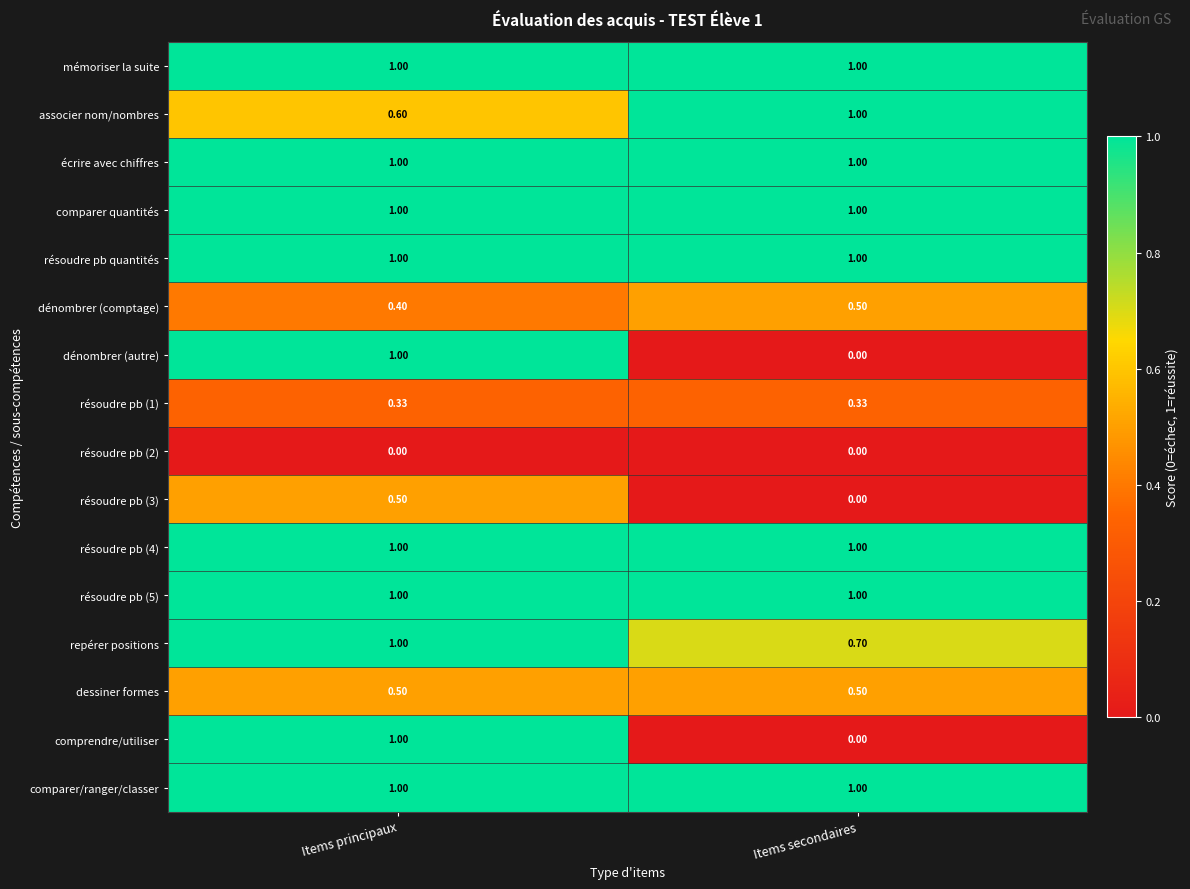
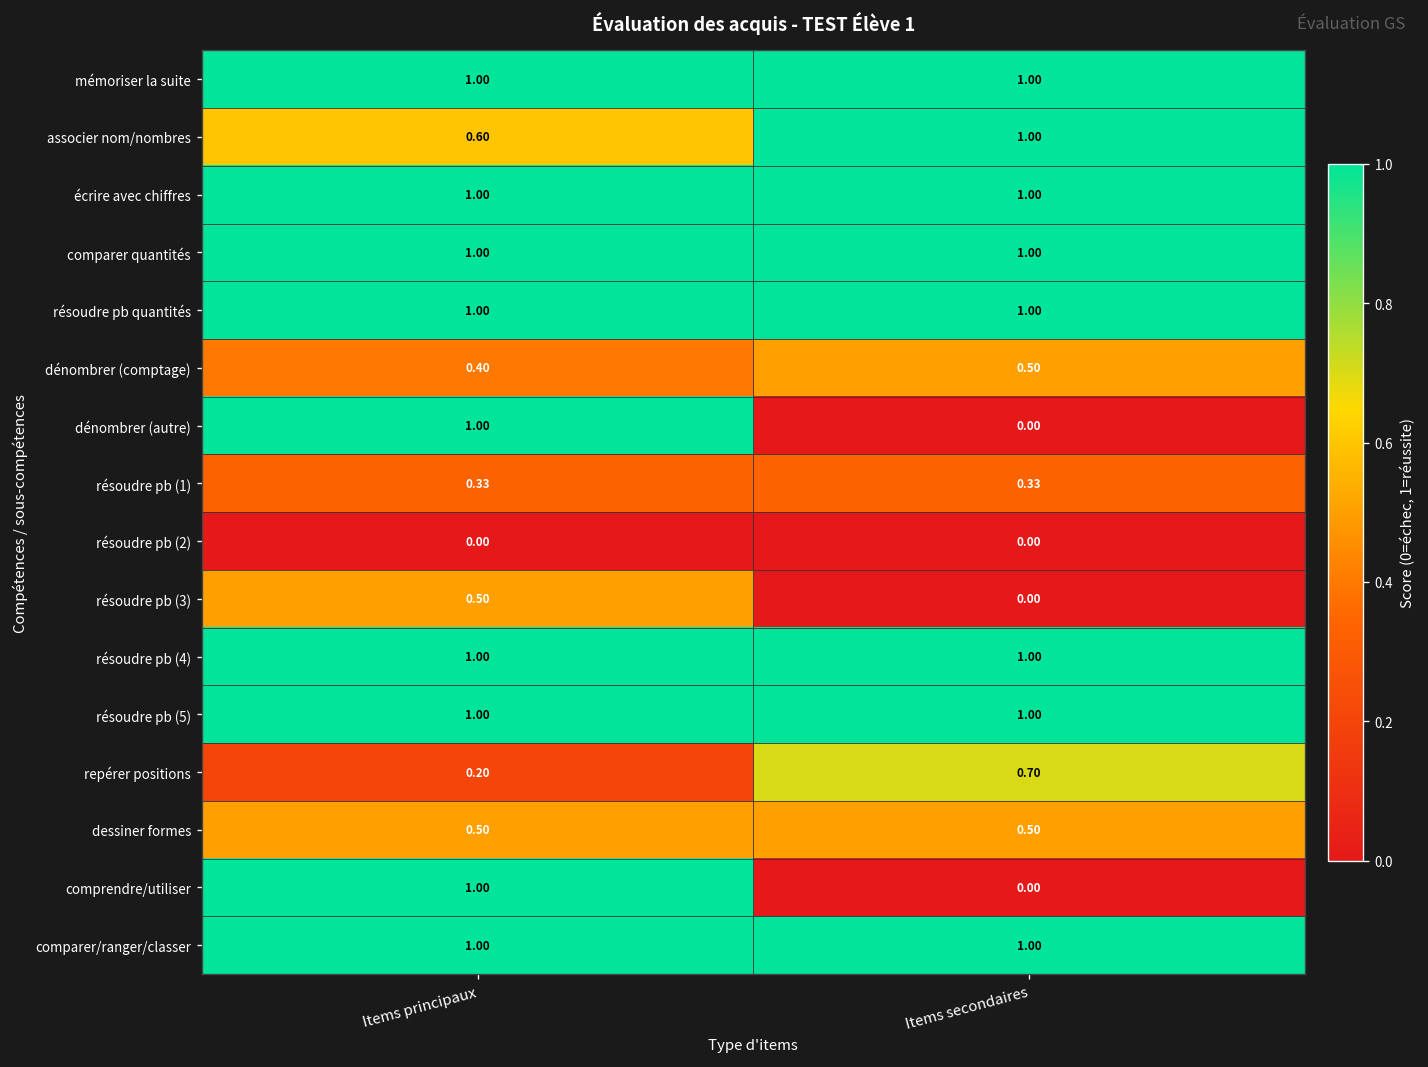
repérer positions, Items principaux: 1.00 -> 0.20
